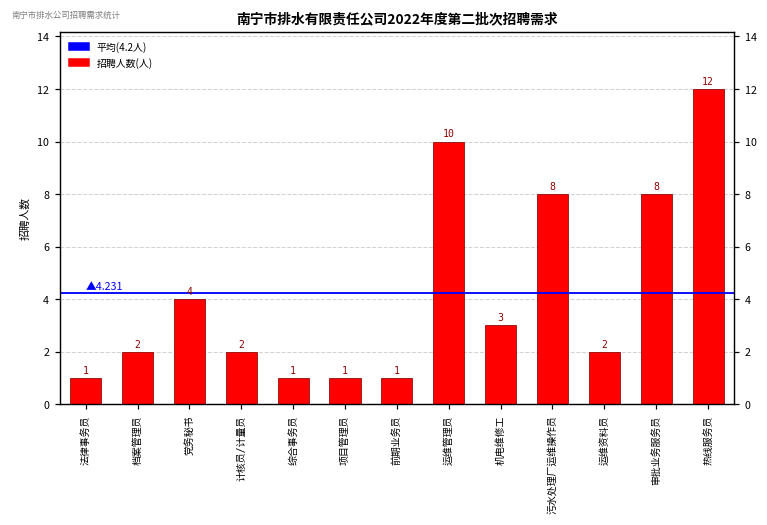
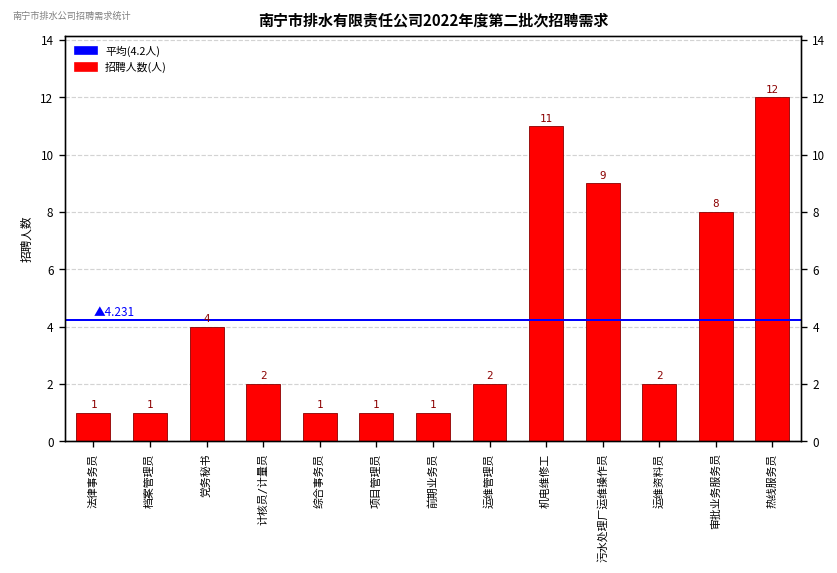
档案管理员: 2 -> 1
运维管理员: 10 -> 2
机电维修工: 3 -> 11
污水处理厂运维操作员: 8 -> 9
